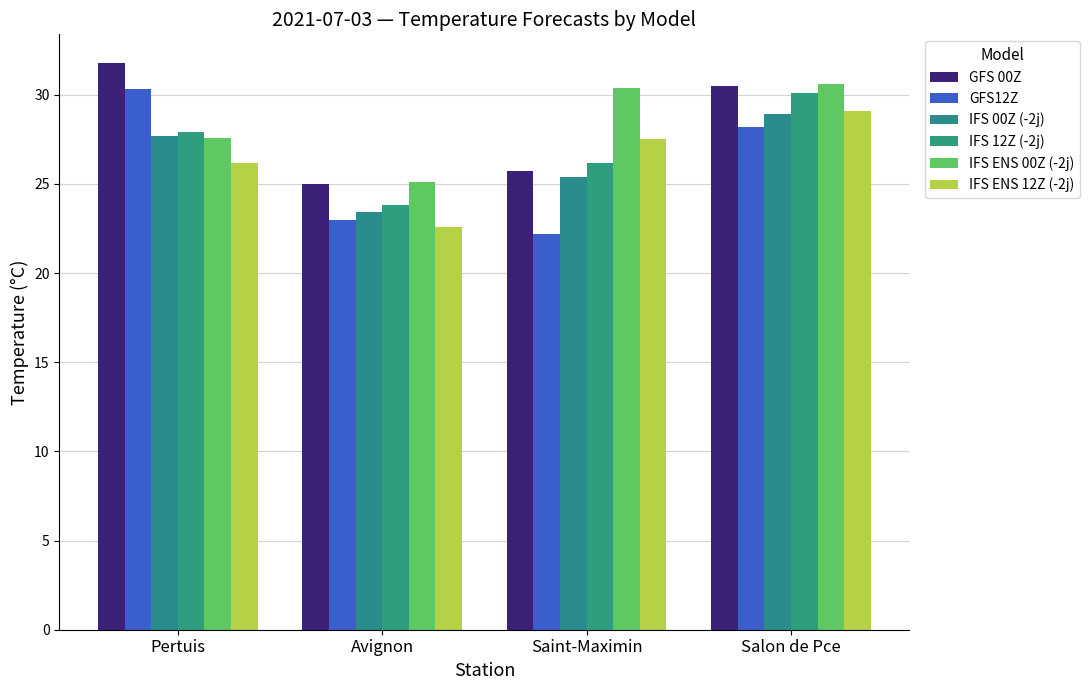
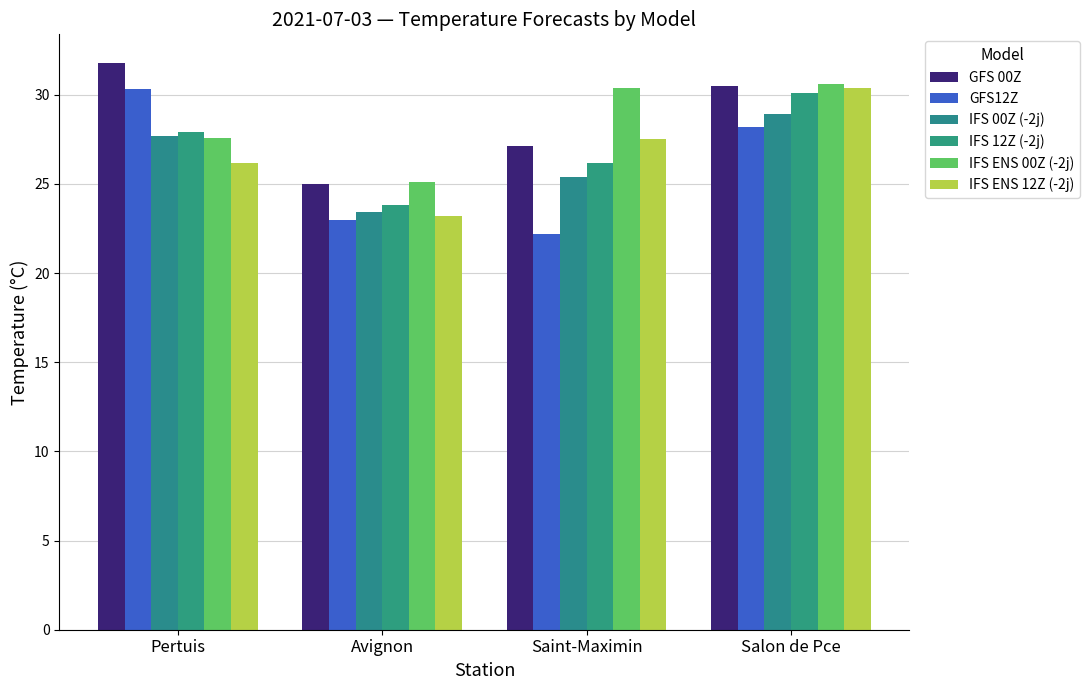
IFS ENS 12Z (-2j), Avignon: 22.6 -> 23.2
GFS 00Z, Saint-Maximin: 25.7 -> 27.1
IFS ENS 12Z (-2j), Salon de Pce: 29.1 -> 30.4
